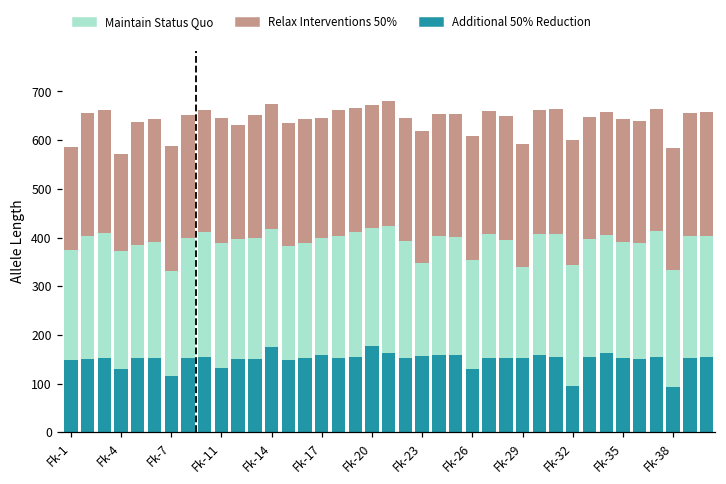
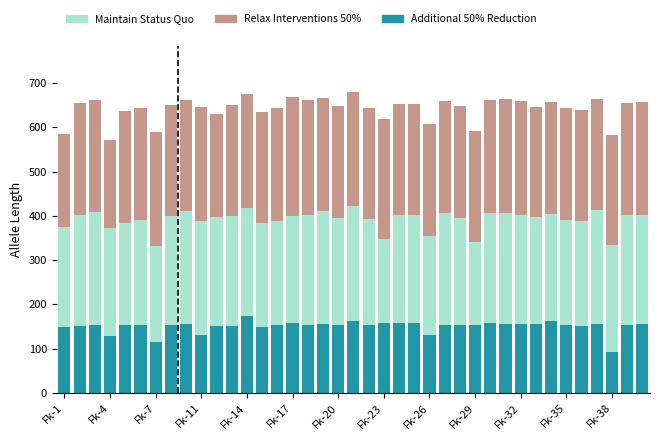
Relax Interventions 50%, Fk-17: 250 -> 270
Additional 50% Reduction, Fk-20: 180 -> 150
Additional 50% Reduction, Fk-32: 100 -> 160
